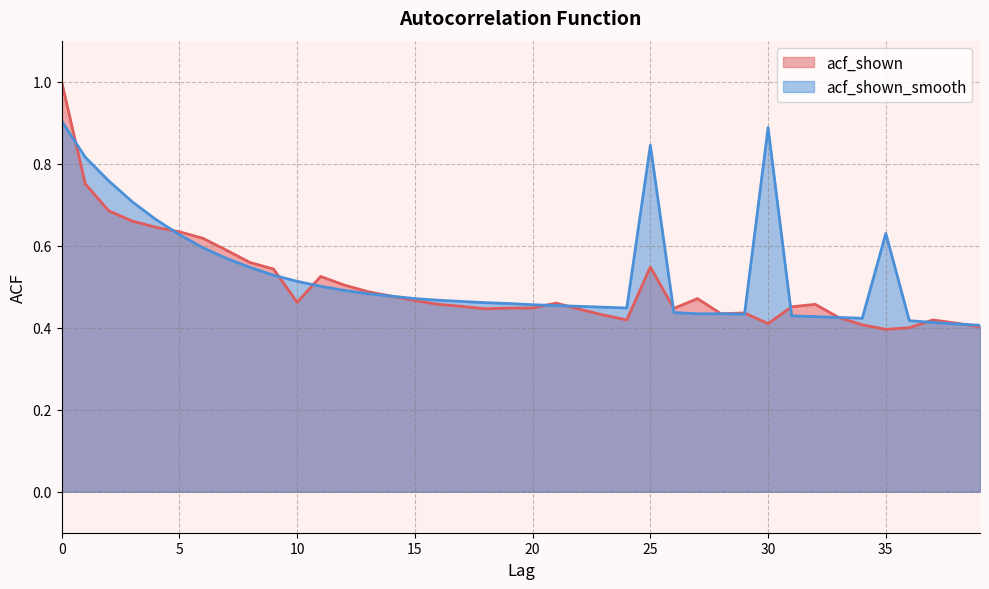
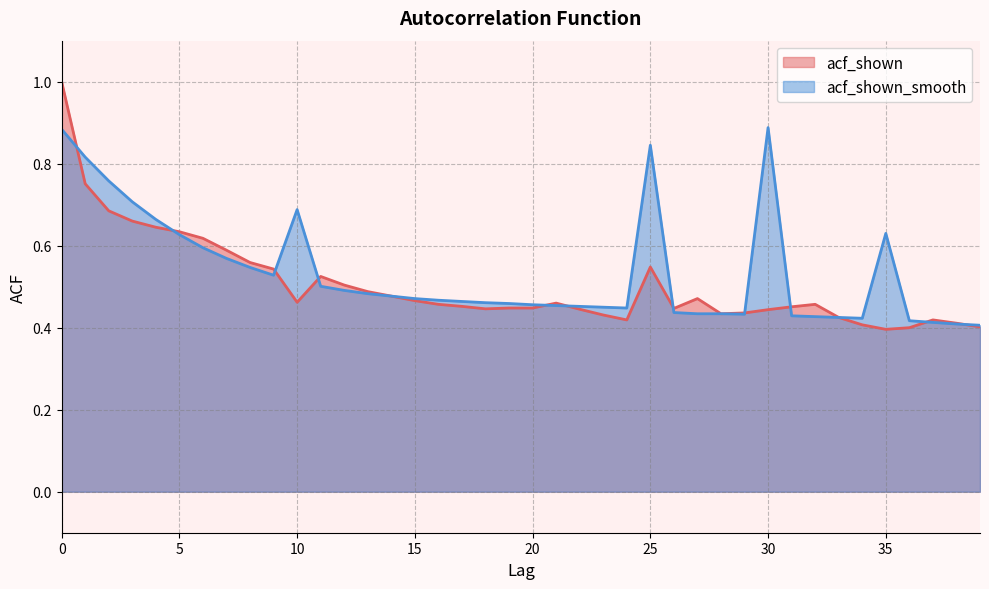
acf_shown_smooth, 0: 0.90 -> 0.88
acf_shown_smooth, 10: 0.51 -> 0.69
acf_shown, 30: 0.41 -> 0.44
